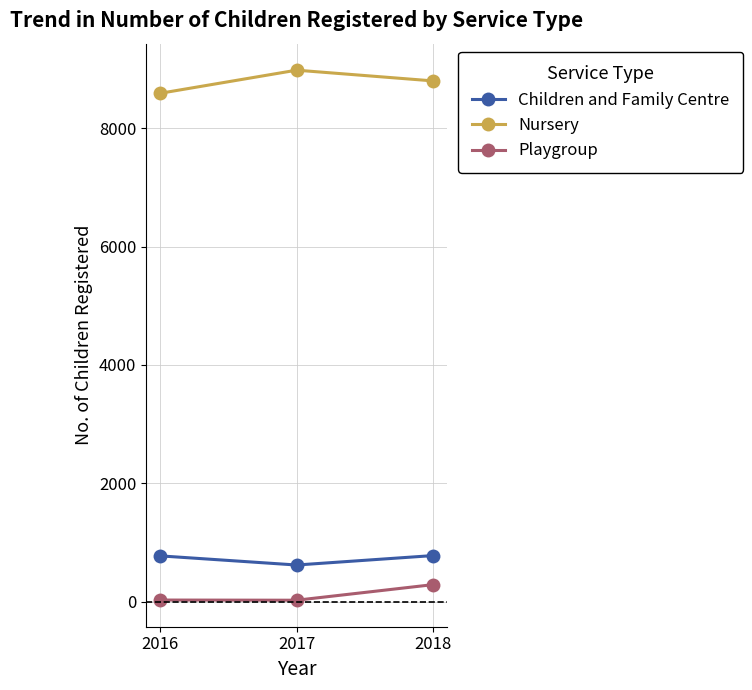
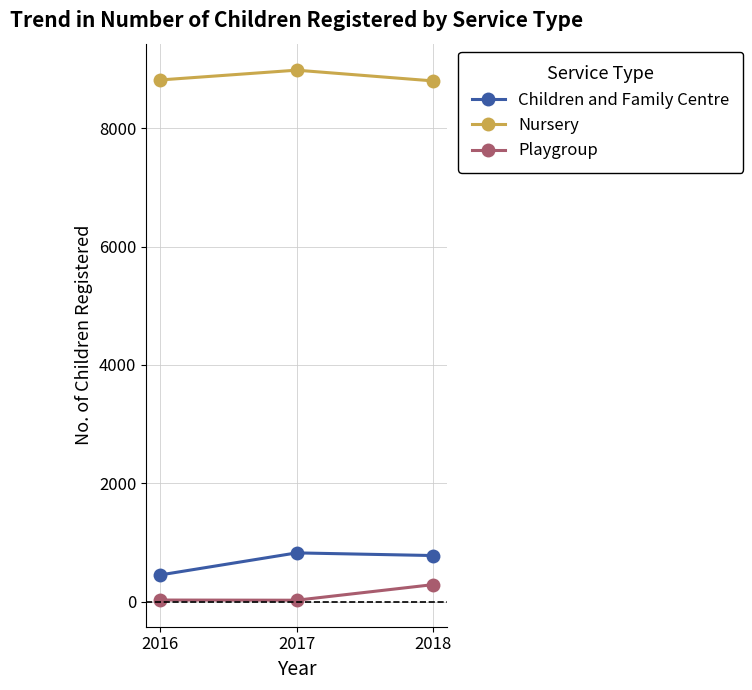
Children and Family Centre, 2016: 800 -> 400
Nursery, 2016: 8600 -> 8800
Children and Family Centre, 2017: 600 -> 800
